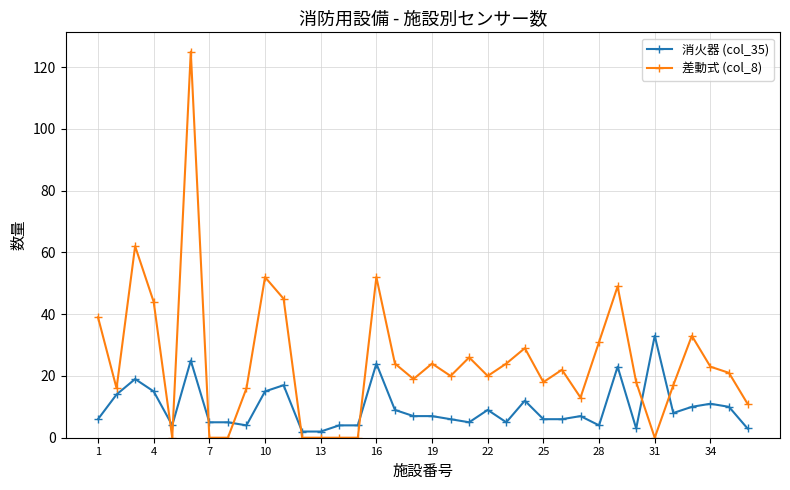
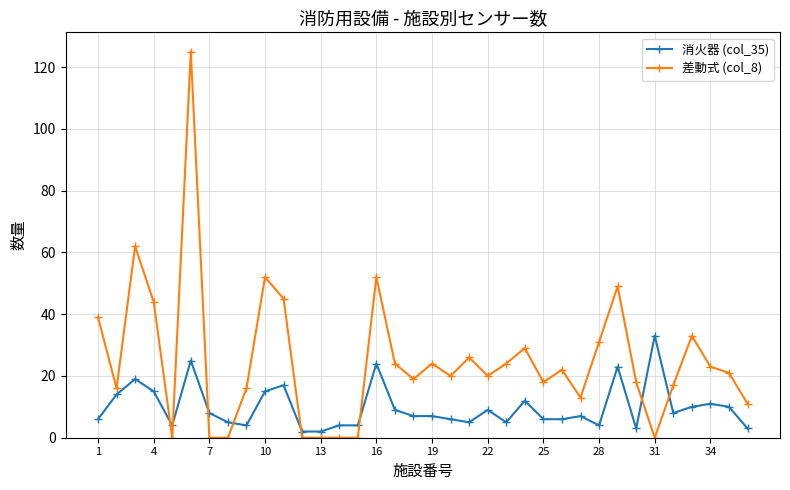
消火器 (col_35), 7: 5 -> 8
